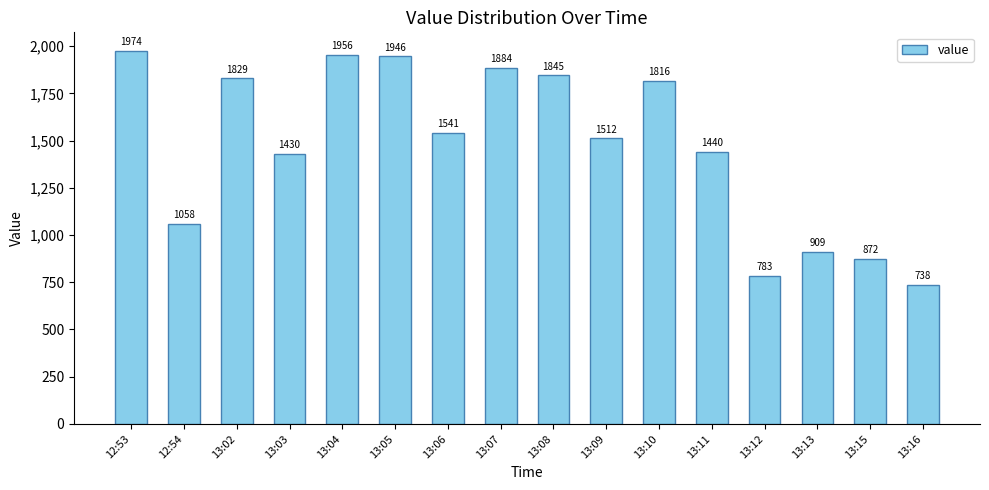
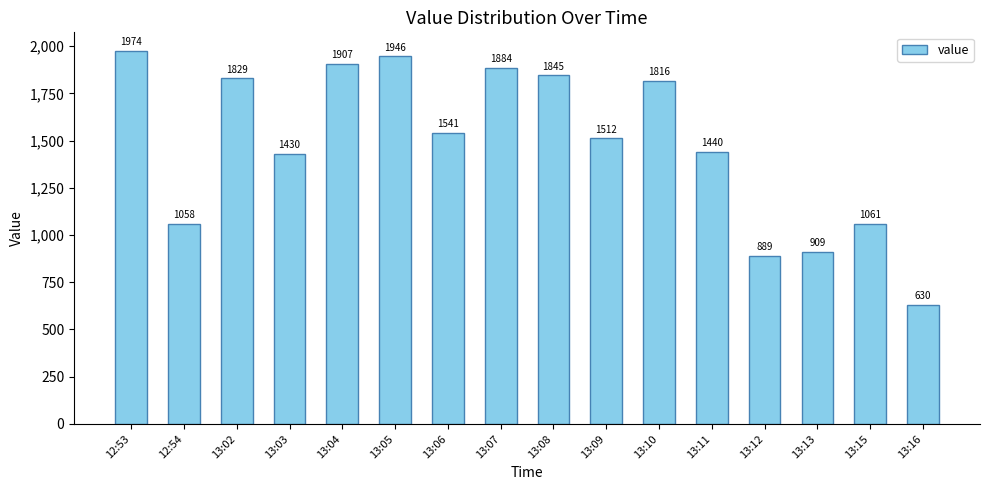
13:04: 1956 -> 1907
13:12: 783 -> 889
13:15: 872 -> 1061
13:16: 738 -> 630
